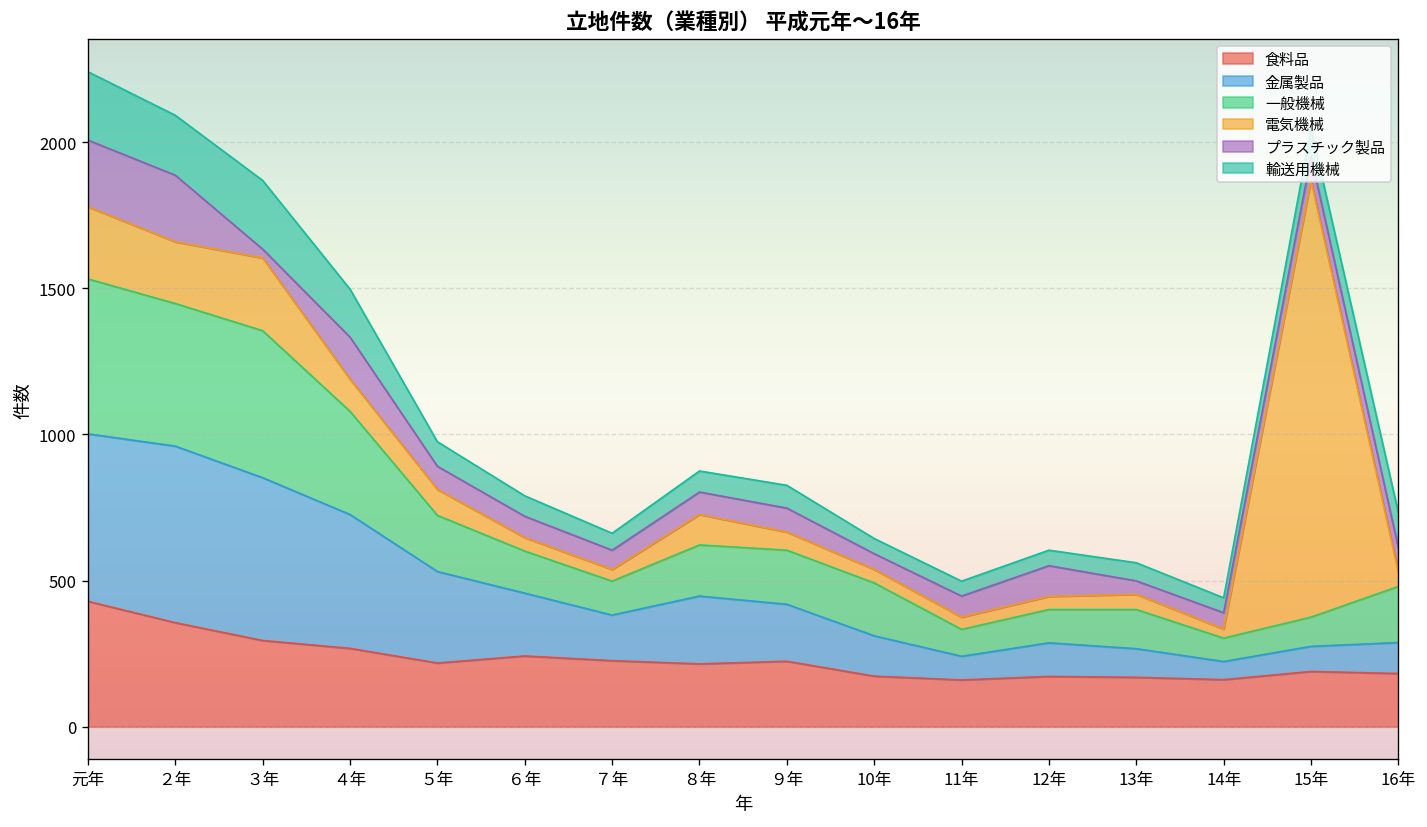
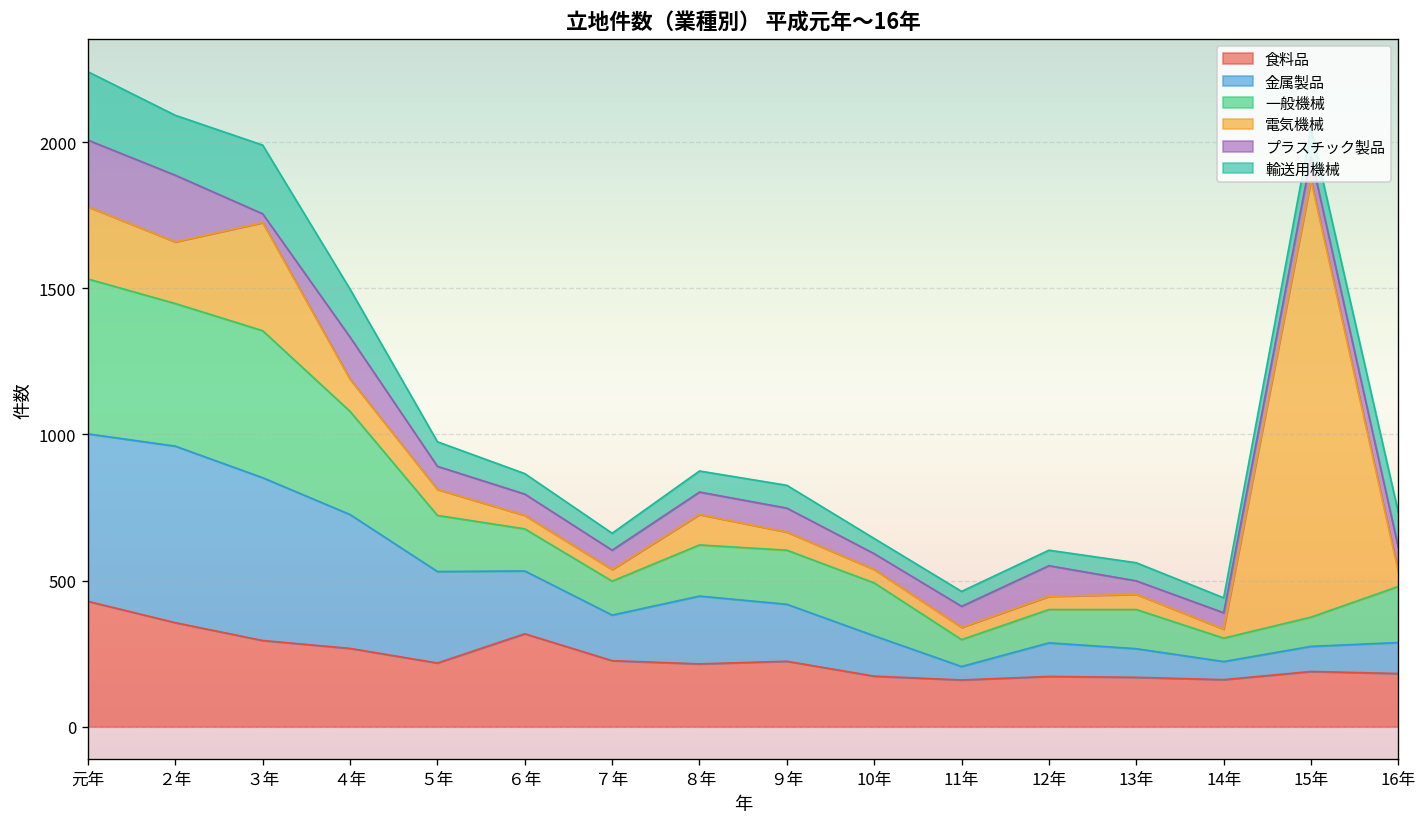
電気機械, ３年: 250 -> 370
食料品, ６年: 240 -> 320
金属製品, 11年: 80 -> 50
